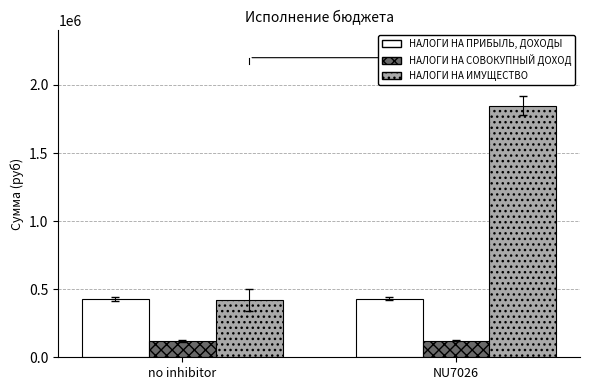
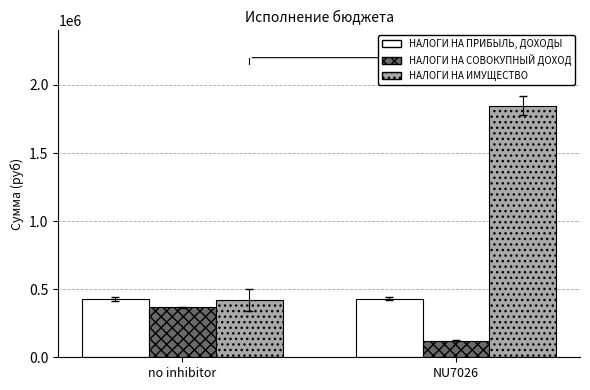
НАЛОГИ НА СОВОКУПНЫЙ ДОХОД, no inhibitor: 120000 -> 370000
